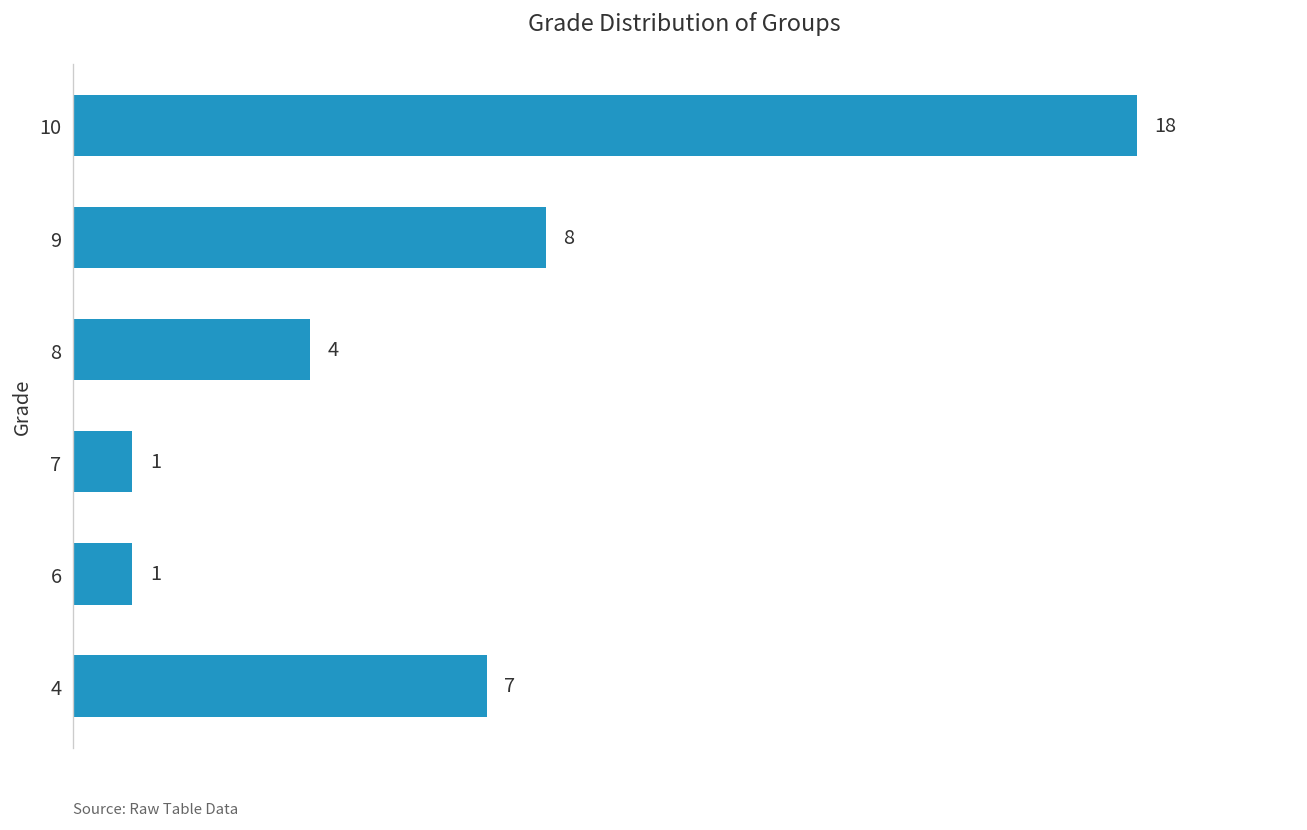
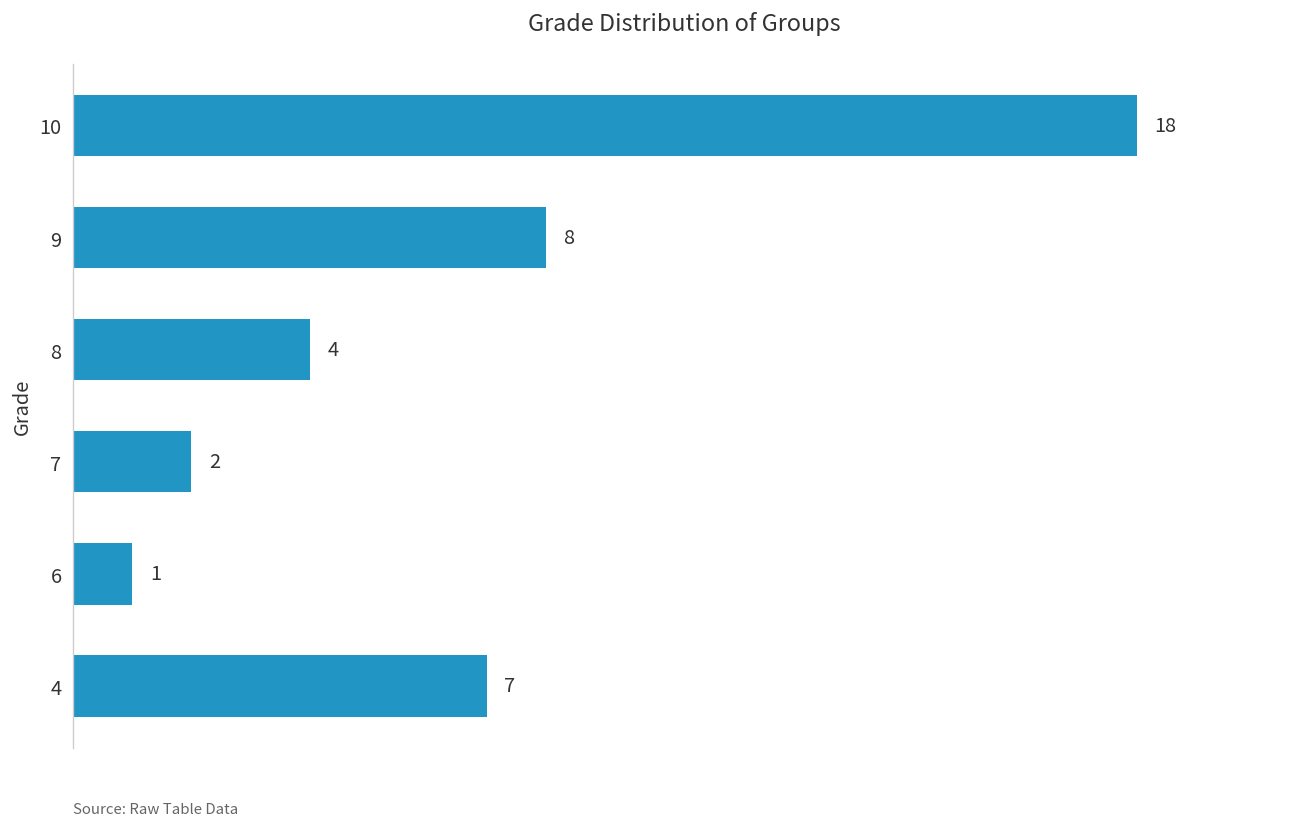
7: 1 -> 2
